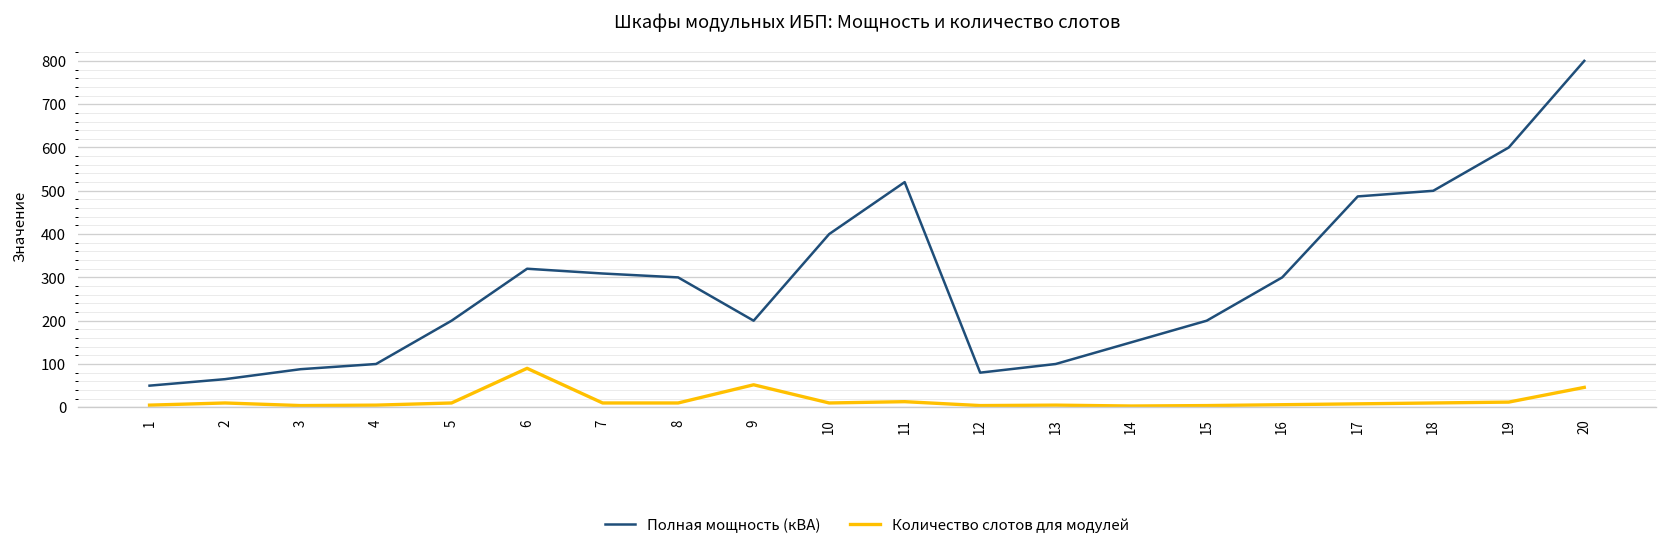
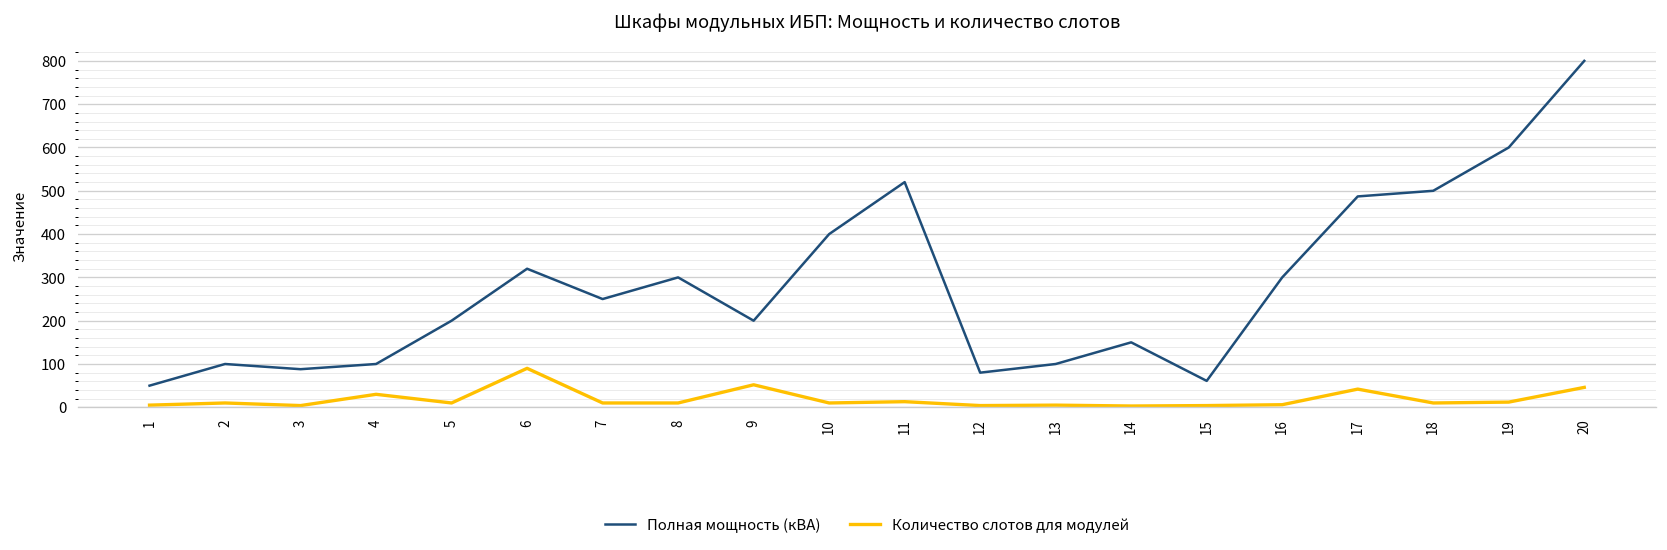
Полная мощность (кВА), 2: 70 -> 100
Количество слотов для модулей, 4: 10 -> 30
Полная мощность (кВА), 7: 310 -> 250
Полная мощность (кВА), 15: 200 -> 60
Количество слотов для модулей, 17: 10 -> 40
